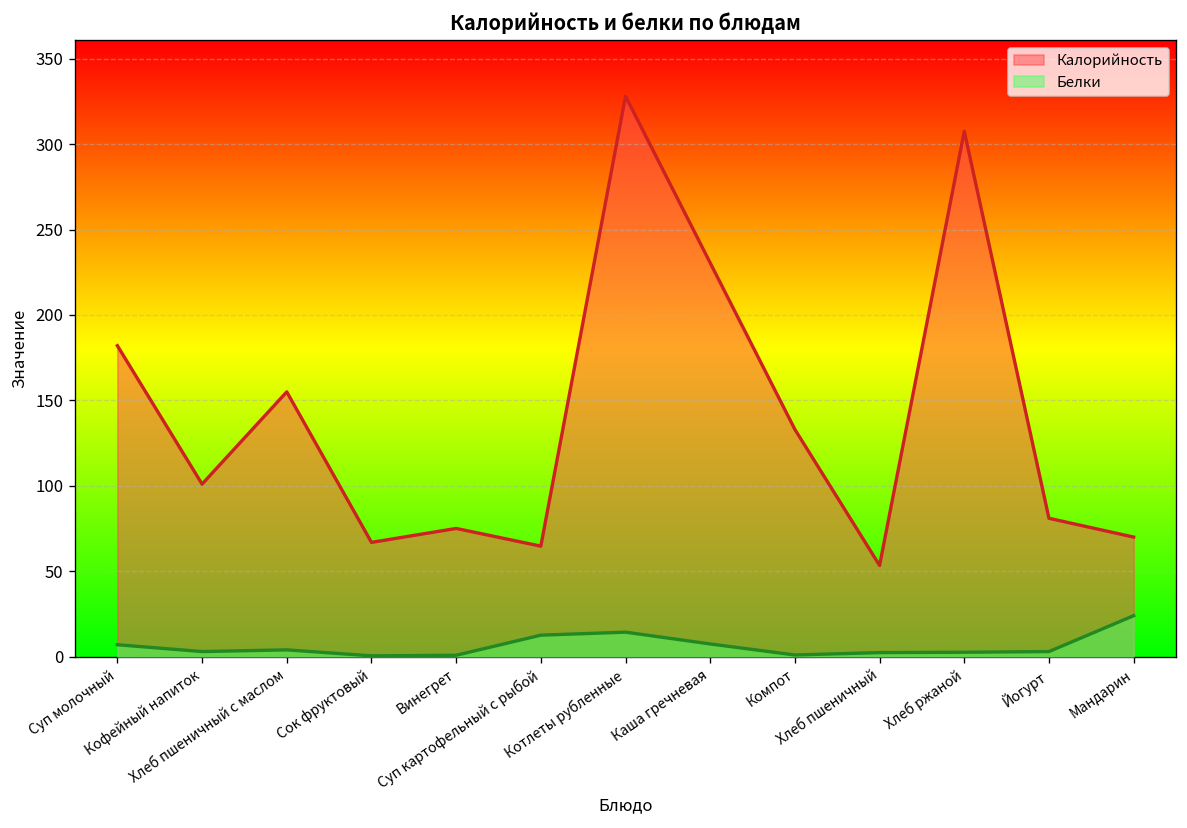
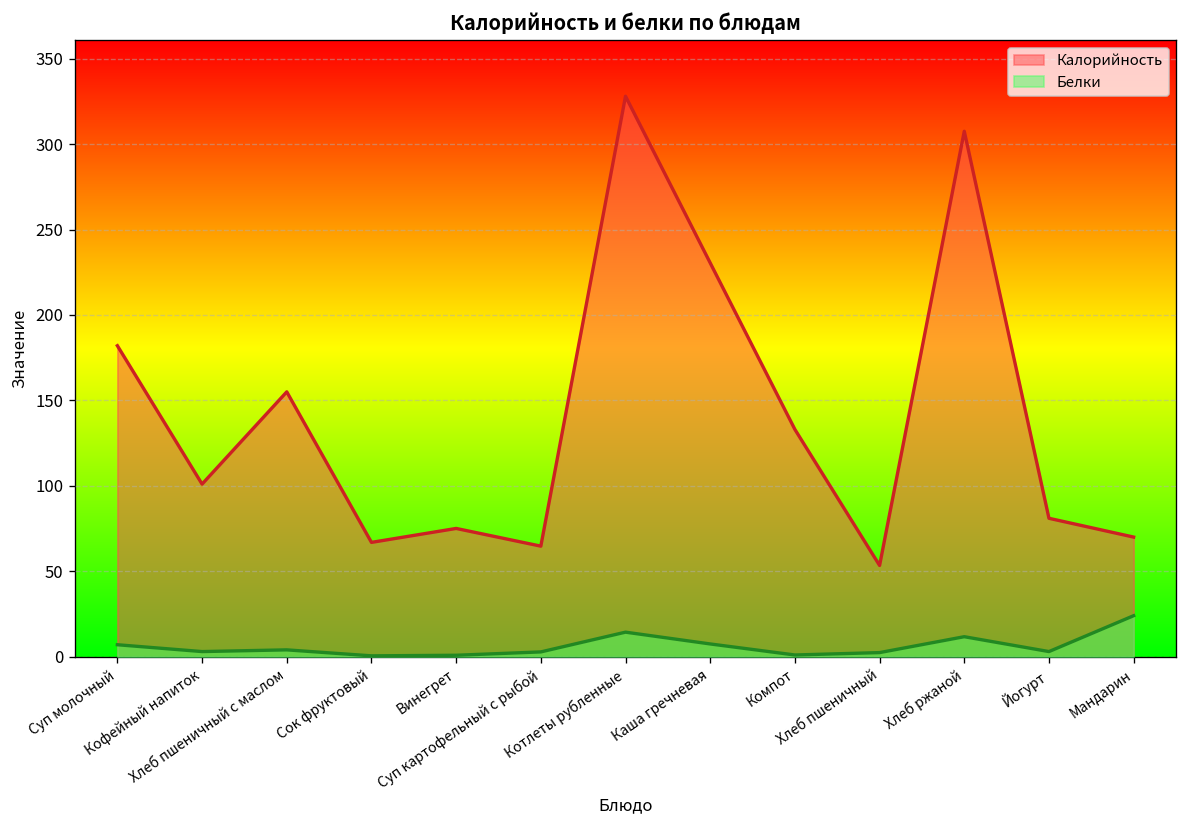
Белки, Суп картофельный с рыбой: 13 -> 3
Белки, Хлеб ржаной: 3 -> 12
